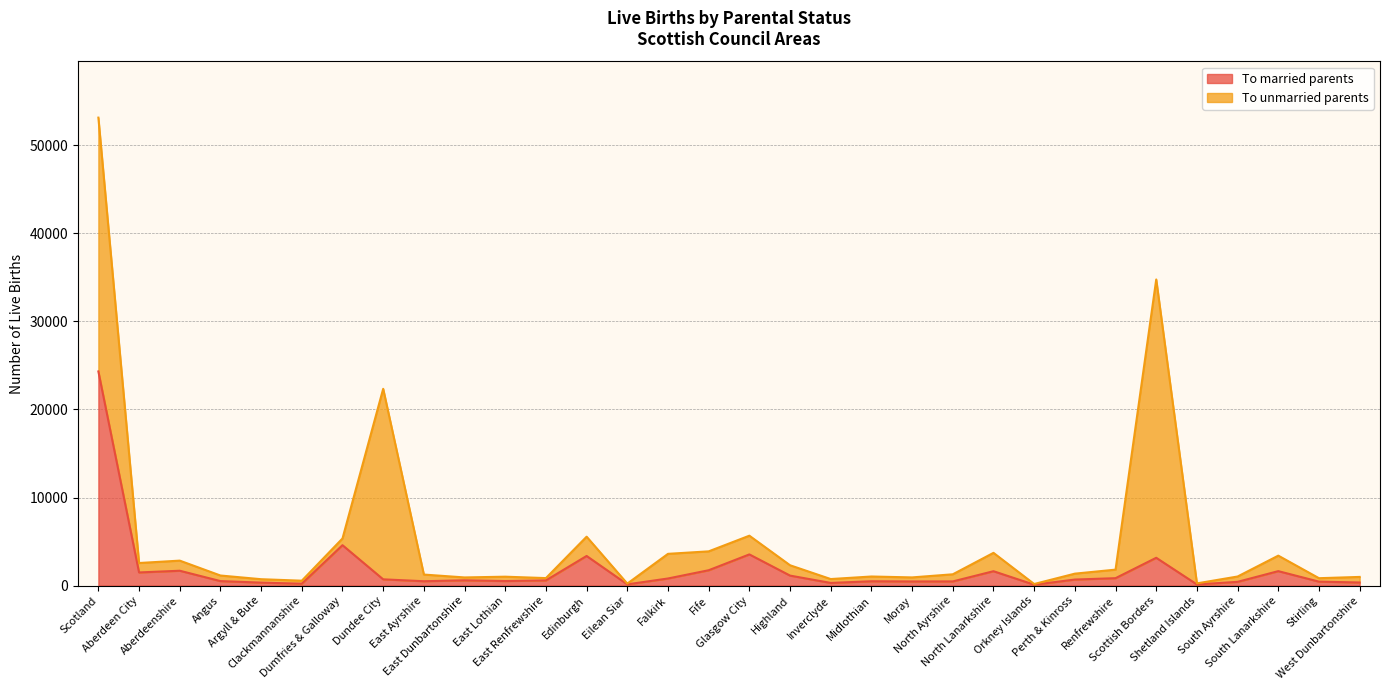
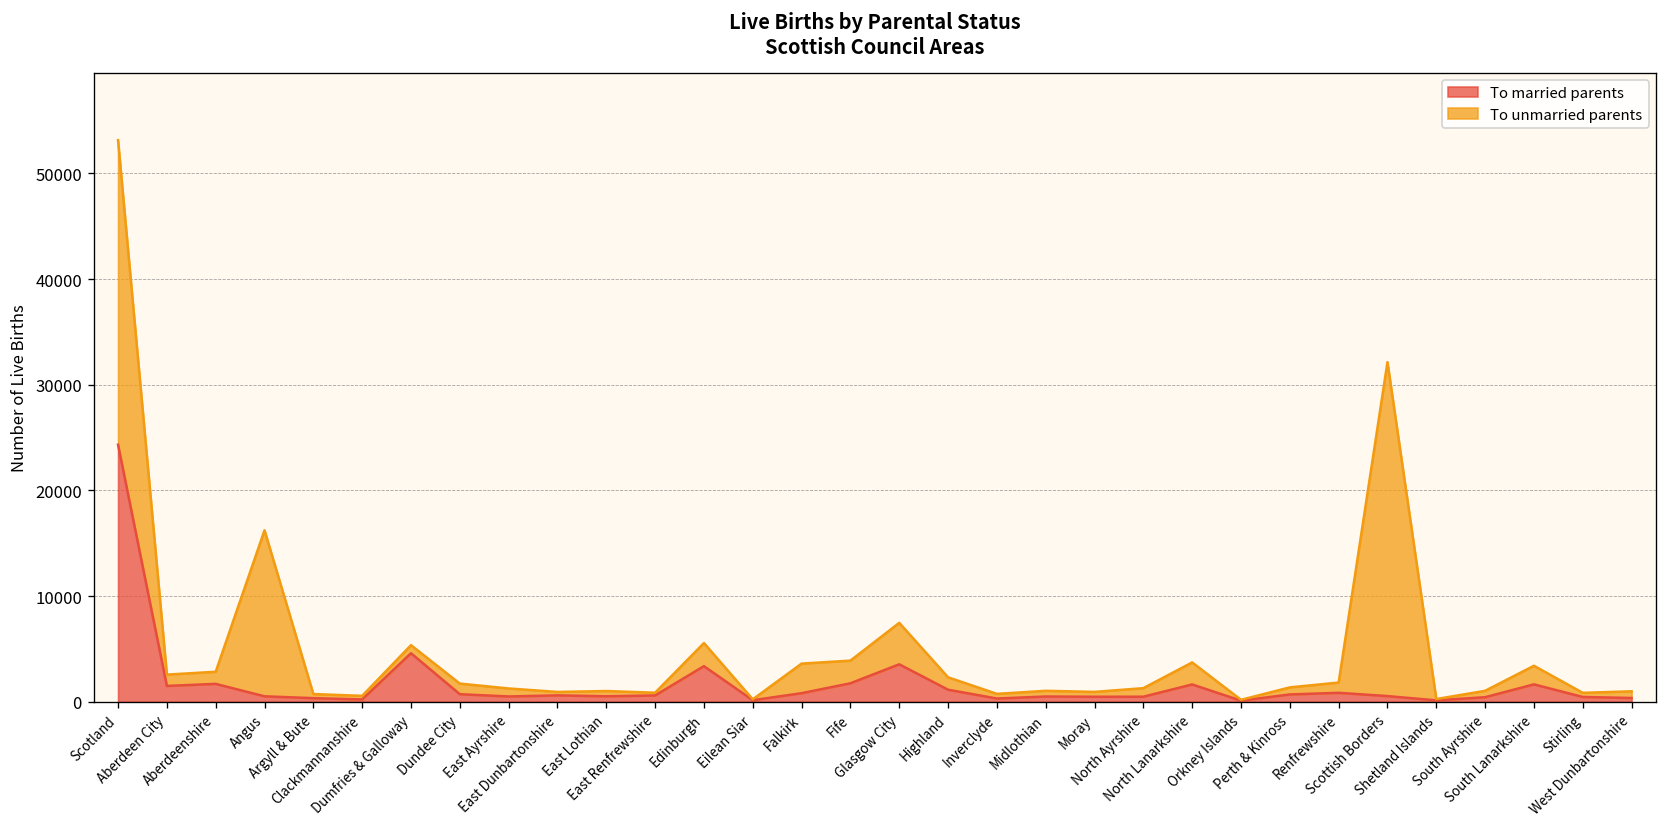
To unmarried parents, Angus: 1000 -> 16000
To unmarried parents, Dundee City: 22000 -> 1000
To unmarried parents, Glasgow City: 2000 -> 4000
To married parents, Scottish Borders: 3000 -> 1000
